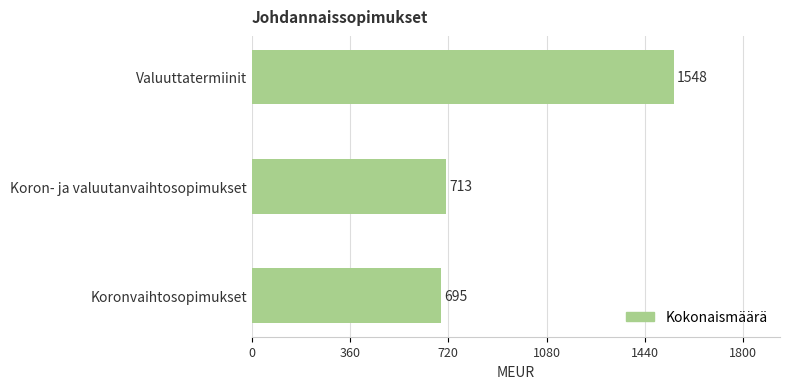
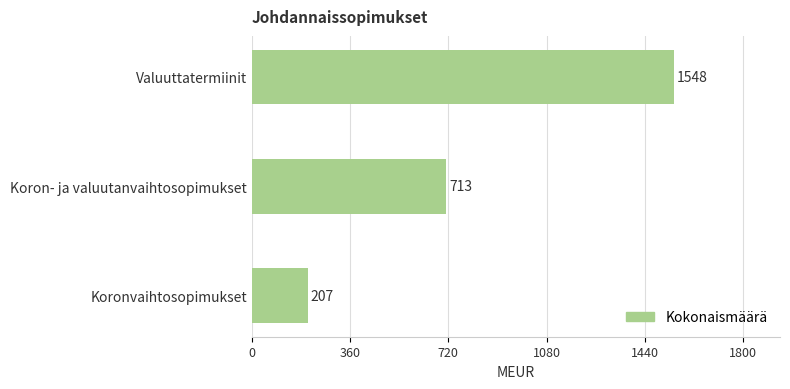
Koronvaihtosopimukset: 695 -> 207
